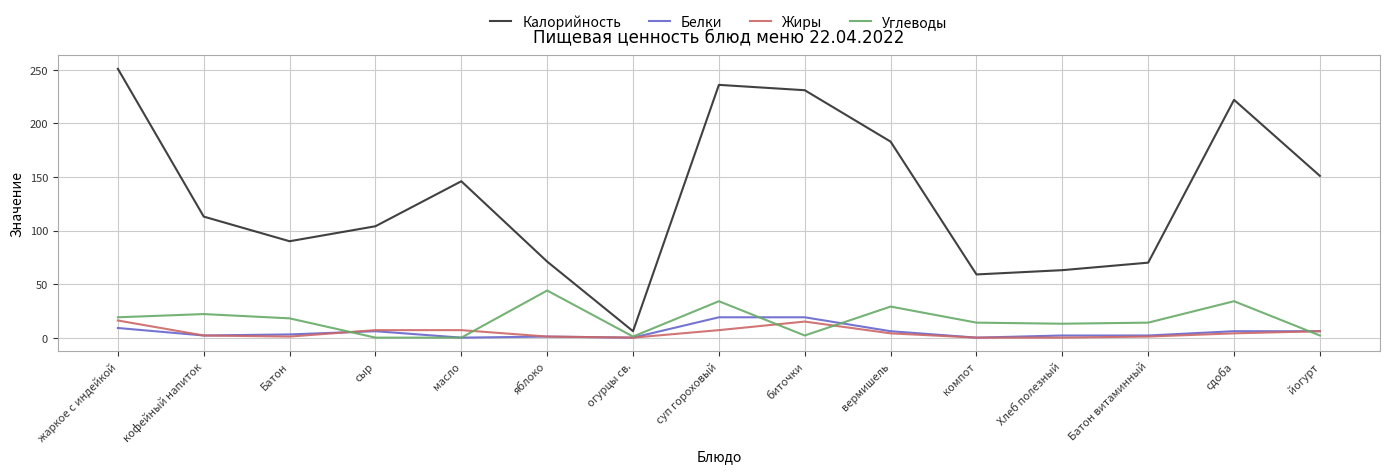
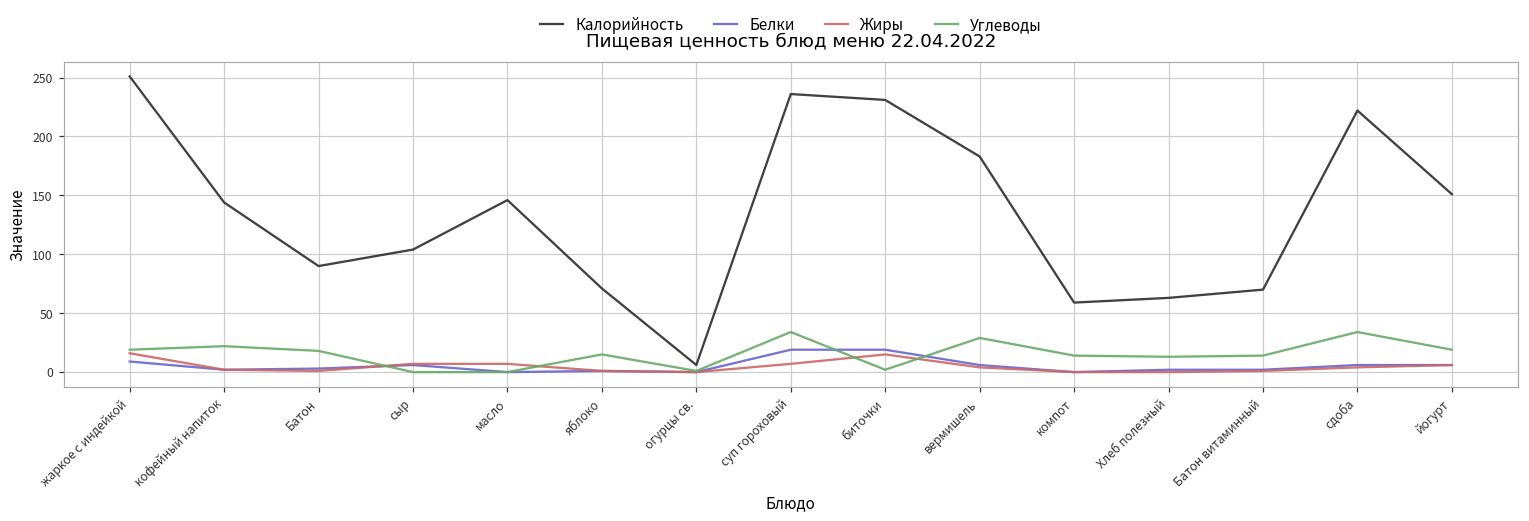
Калорийность, кофейный напиток: 113 -> 144
Углеводы, яблоко: 44 -> 15
Углеводы, йогурт: 2 -> 19
